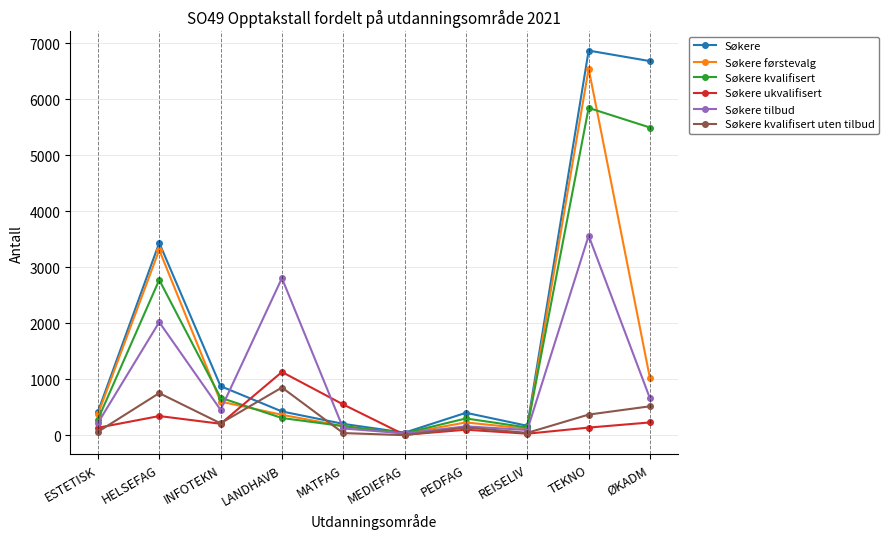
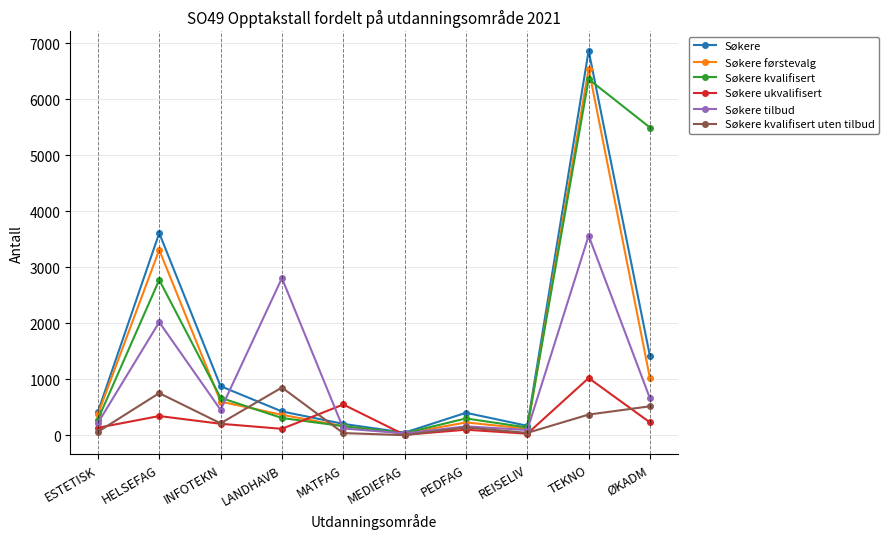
Søkere, HELSEFAG: 3400 -> 3600
Søkere ukvalifisert, LANDHAVB: 1100 -> 100
Søkere kvalifisert, TEKNO: 5800 -> 6400
Søkere ukvalifisert, TEKNO: 100 -> 1000
Søkere, ØKADM: 6700 -> 1400
